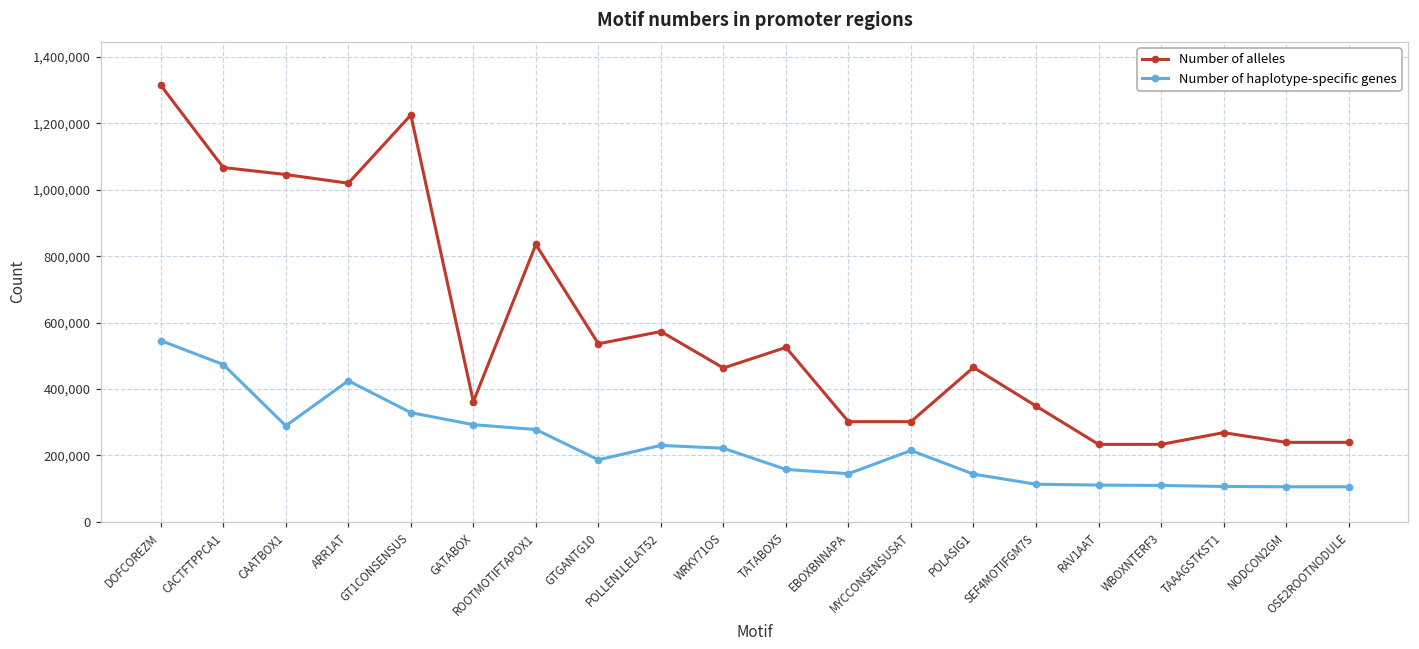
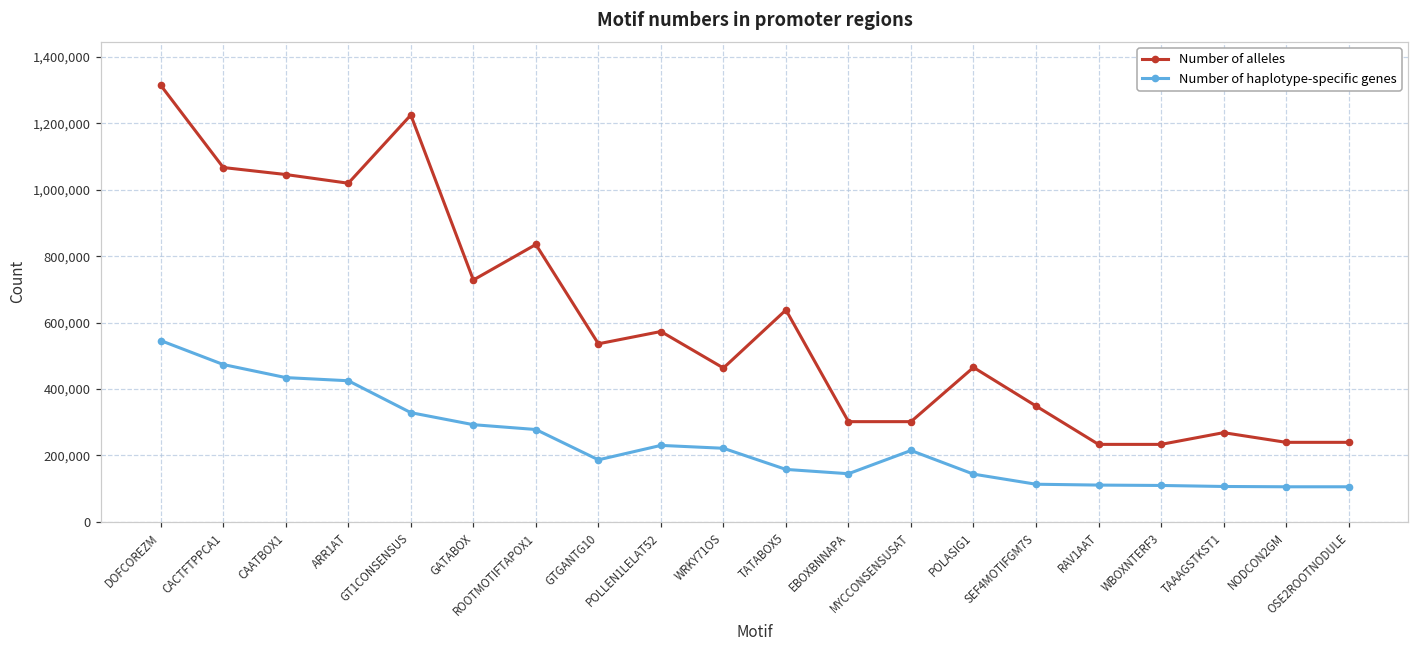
Number of haplotype-specific genes, CAATBOX1: 290,000 -> 430,000
Number of alleles, GATABOX: 360,000 -> 730,000
Number of alleles, TATABOX5: 530,000 -> 640,000
